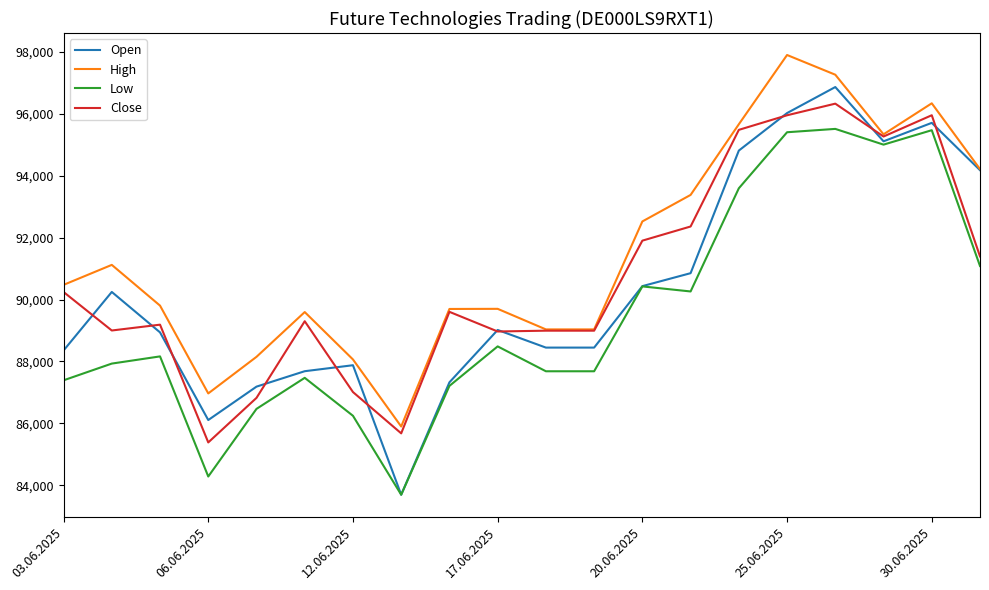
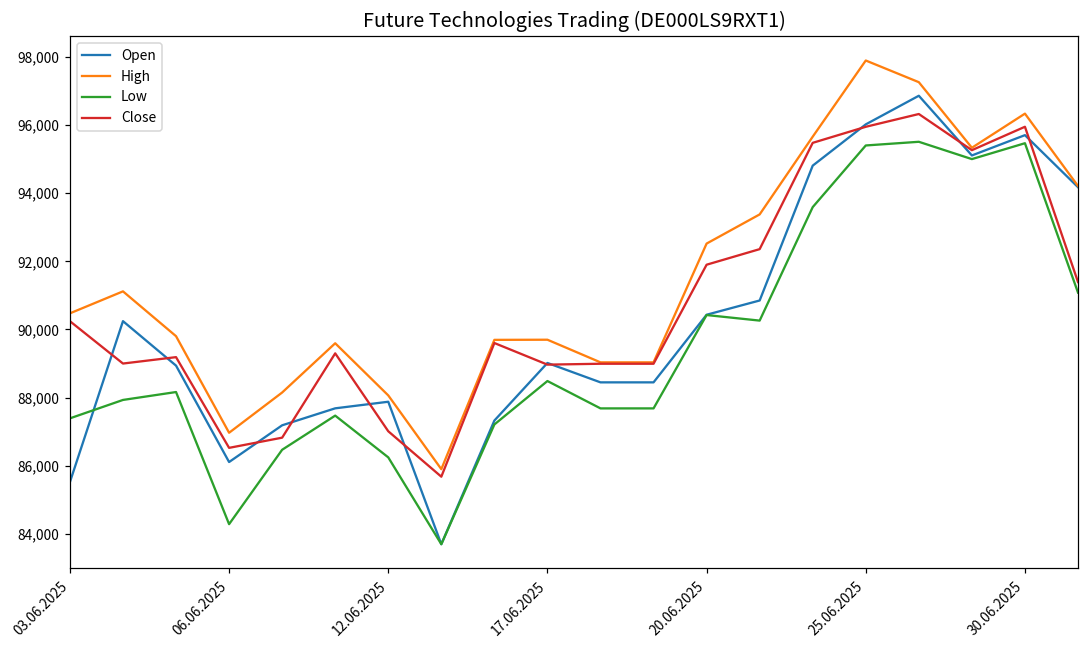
Open, 03.06.2025: 88,400 -> 85,500
Close, 06.06.2025: 85,400 -> 86,500
